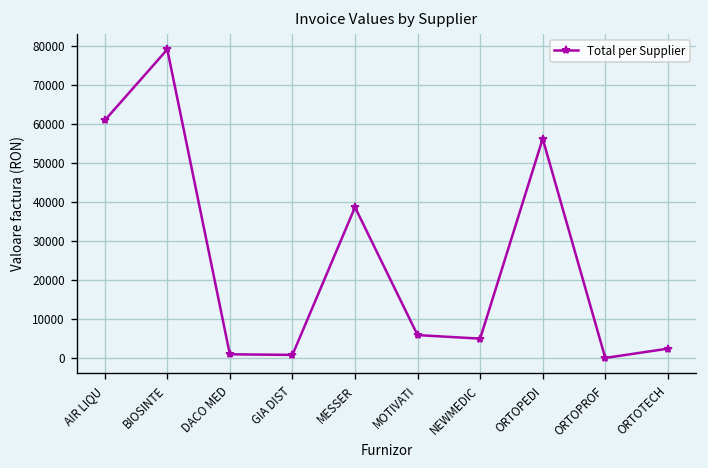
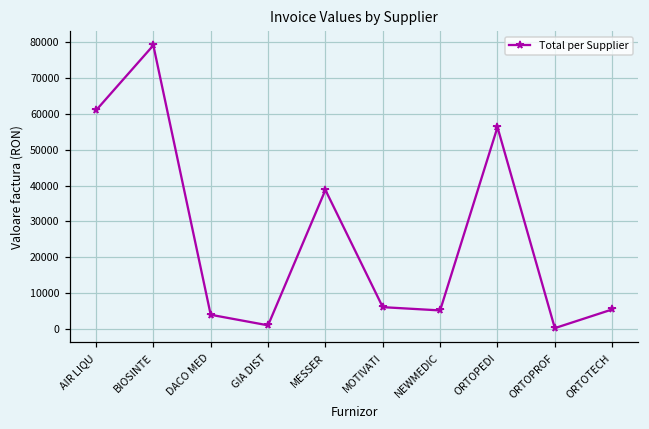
DACO MED: 1000 -> 4000
ORTOTECH: 3000 -> 5000
